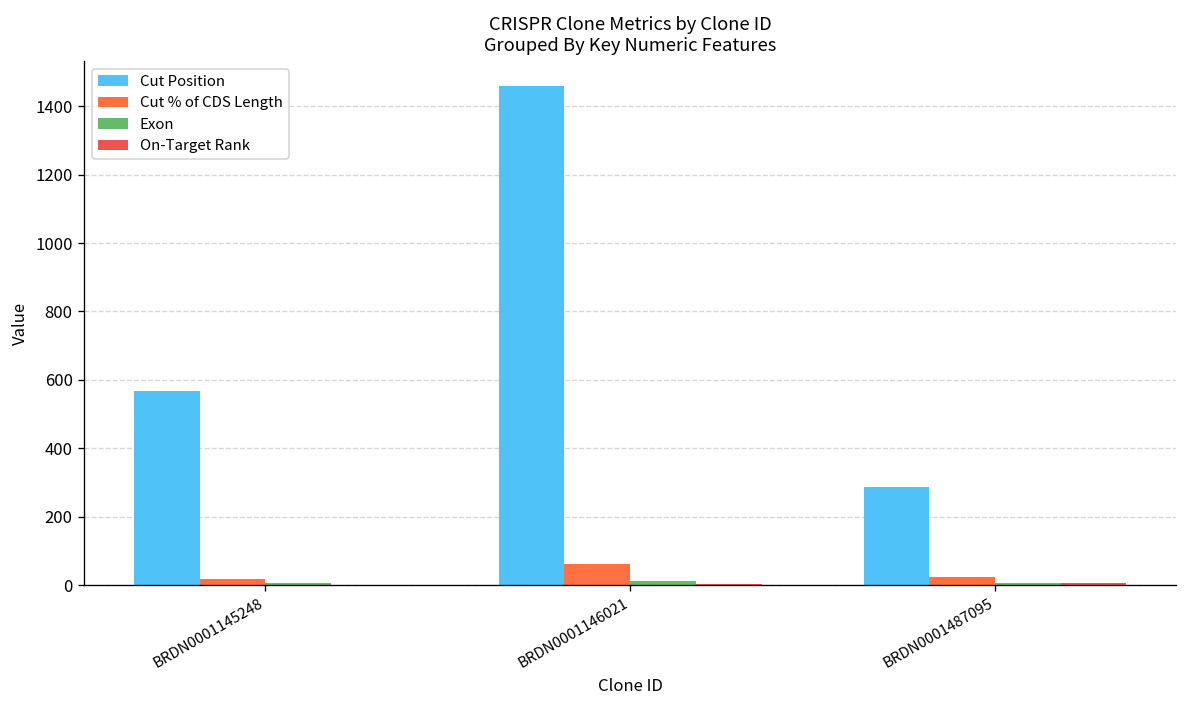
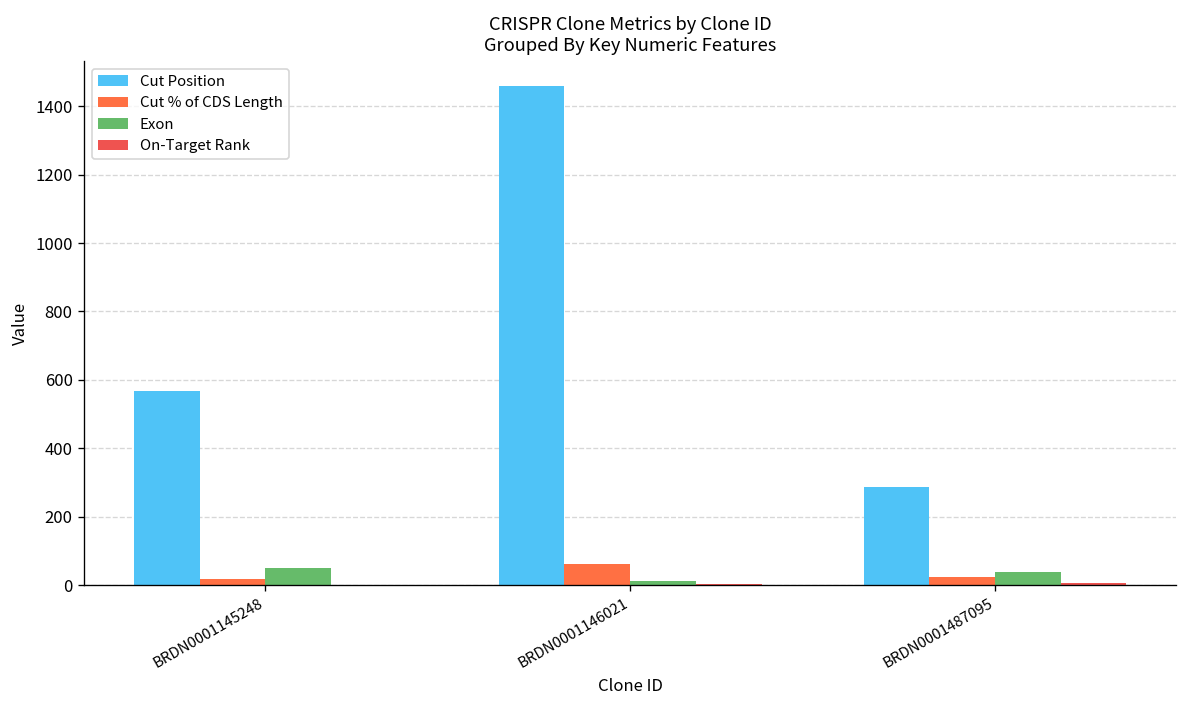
Exon, BRDN0001145248: 10 -> 50
Exon, BRDN0001487095: 10 -> 40
